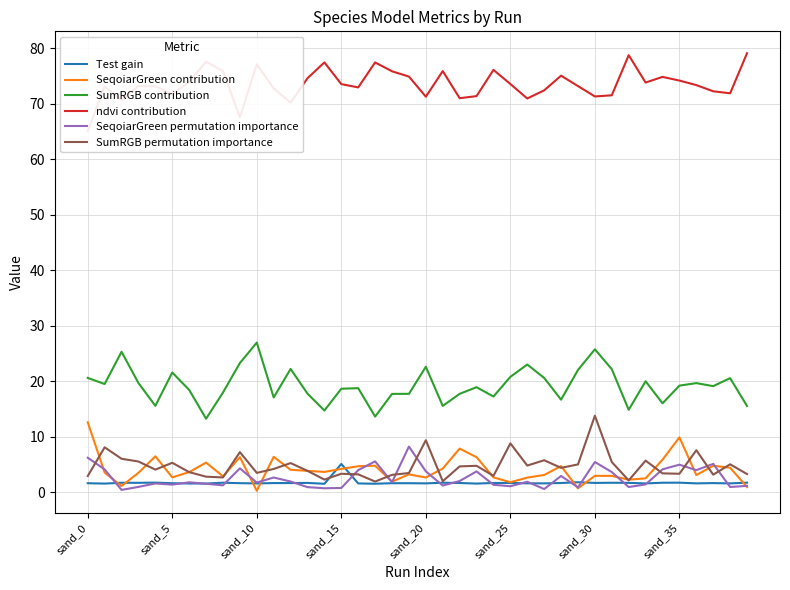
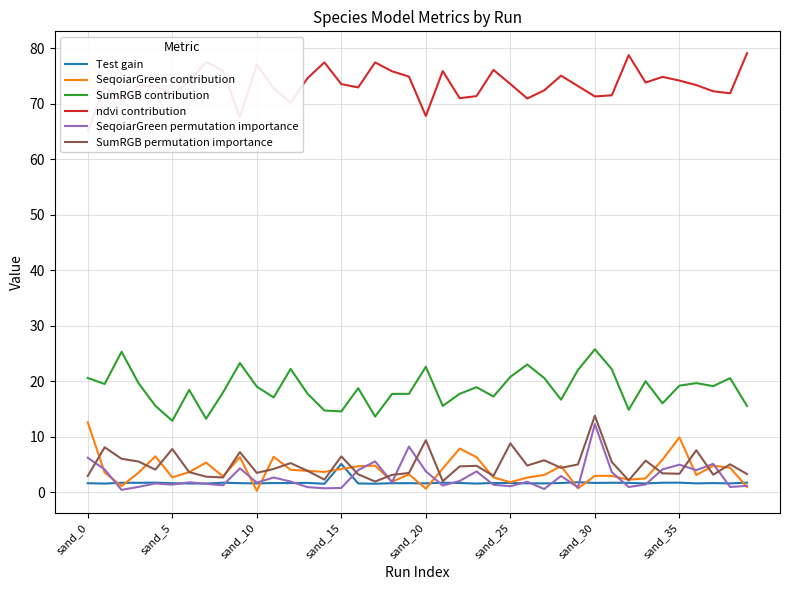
SumRGB contribution, sand_5: 22 -> 13
SumRGB permutation importance, sand_5: 5 -> 8
SumRGB contribution, sand_10: 27 -> 19
SumRGB contribution, sand_15: 19 -> 15
SumRGB permutation importance, sand_15: 3 -> 6
SeqoiarGreen contribution, sand_20: 3 -> 1
ndvi contribution, sand_20: 71 -> 68
SeqoiarGreen permutation importance, sand_30: 5 -> 12
